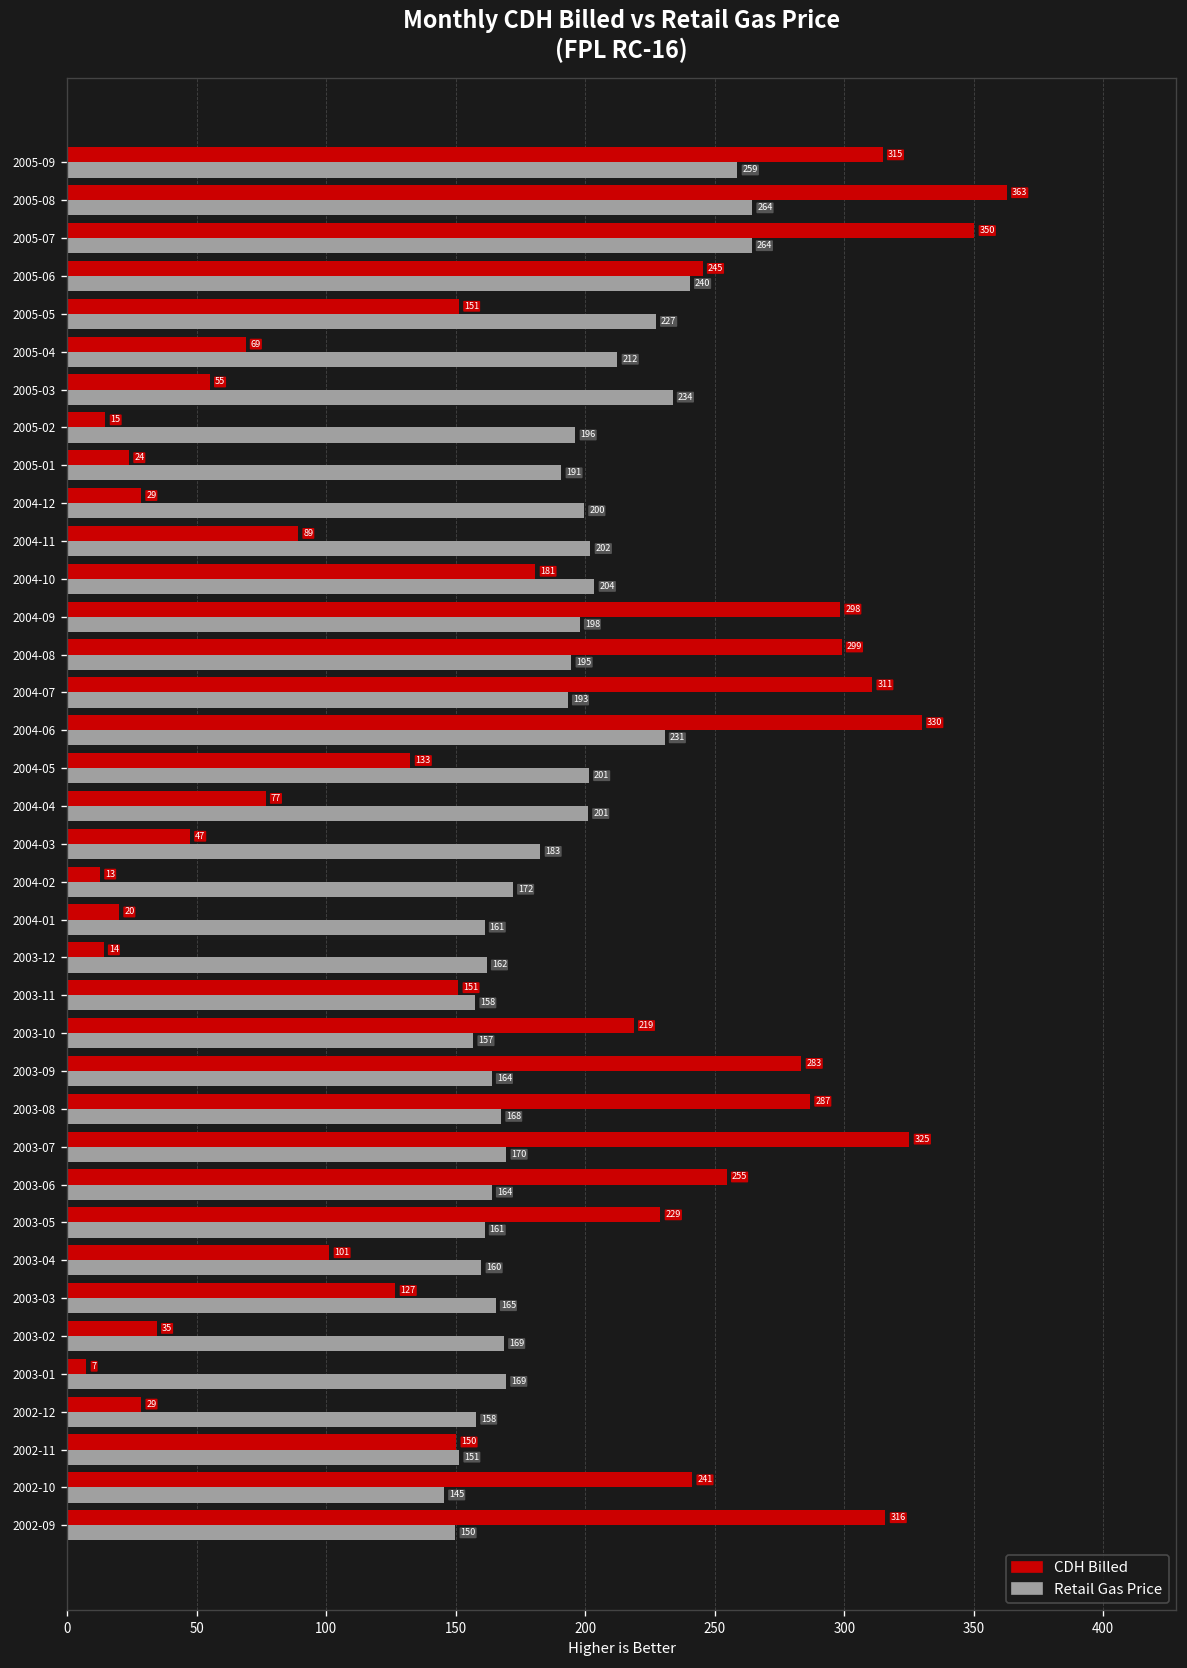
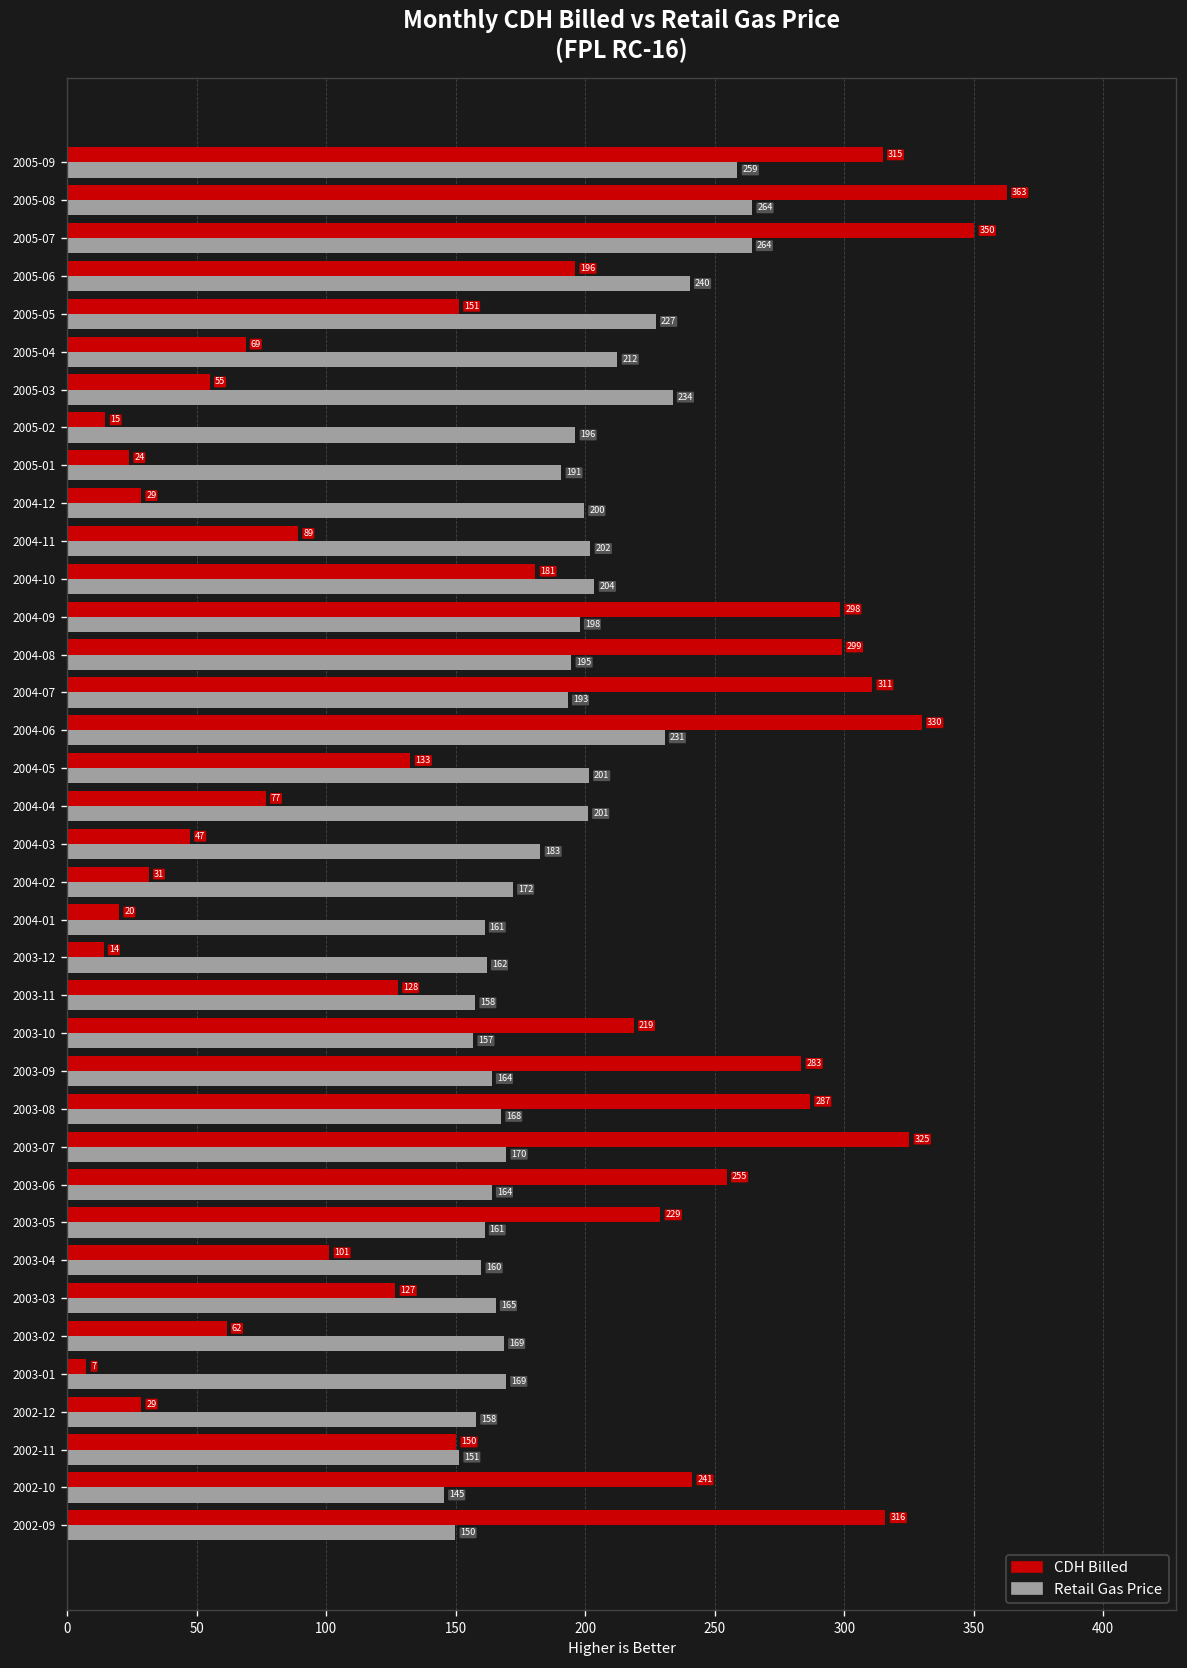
CDH Billed, 2005-06: 245 -> 196
CDH Billed, 2004-02: 13 -> 31
CDH Billed, 2003-11: 151 -> 128
CDH Billed, 2003-02: 35 -> 62
